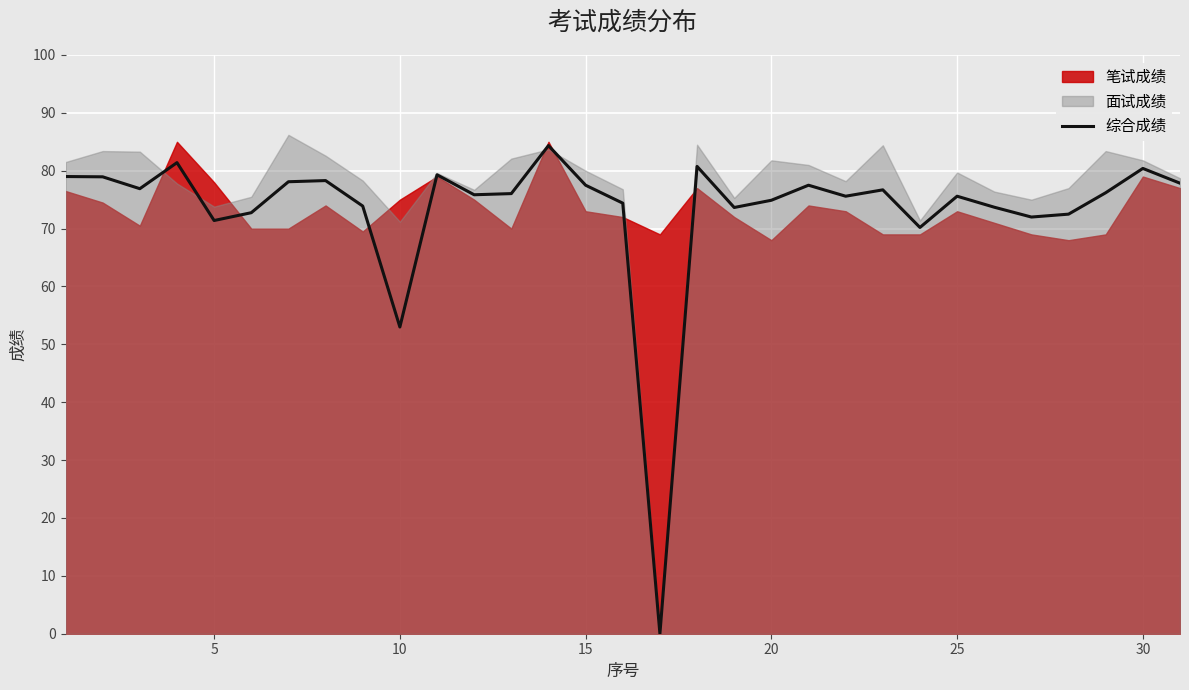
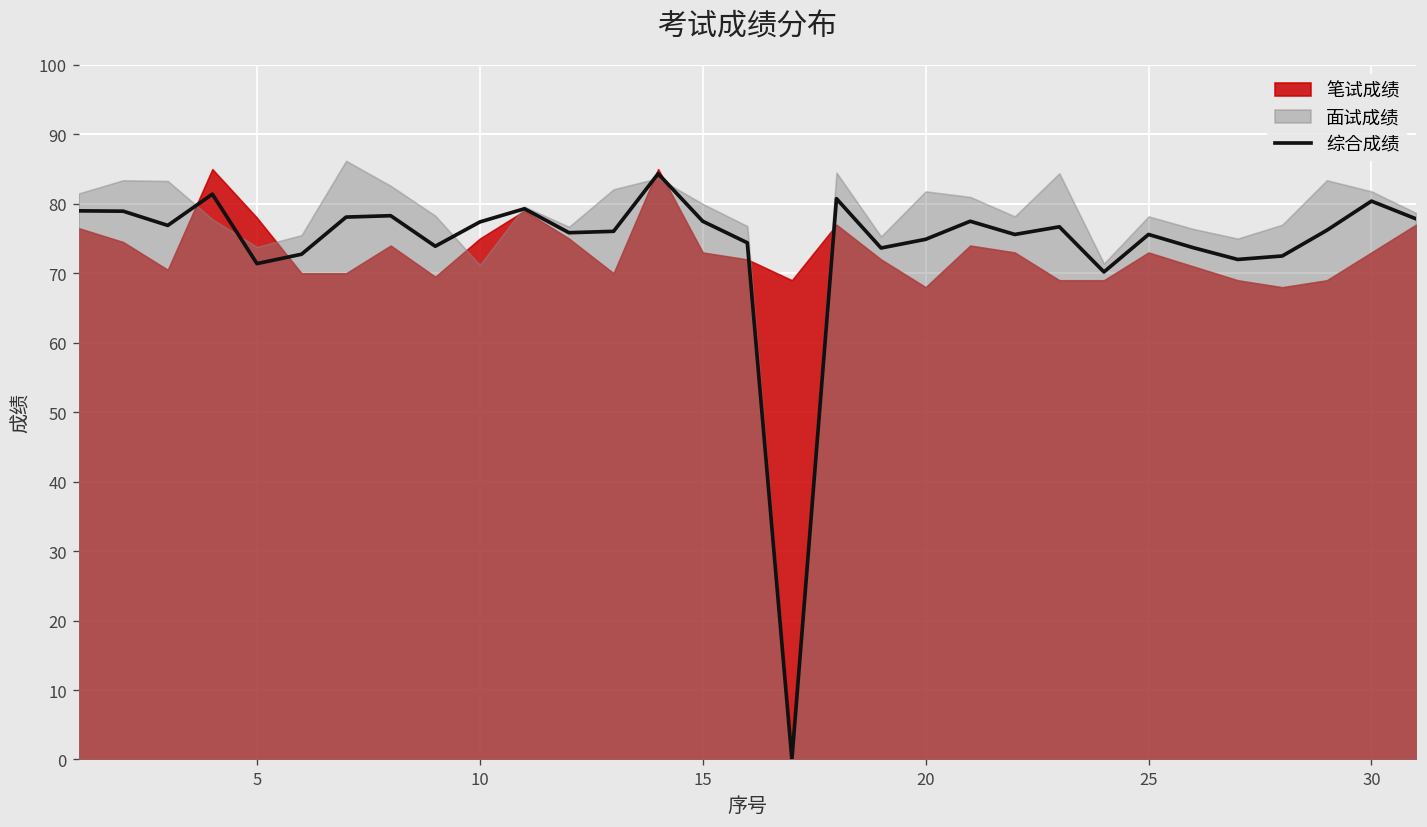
综合成绩, 10: 53 -> 77
面试成绩, 25: 80 -> 78
笔试成绩, 30: 79 -> 73
